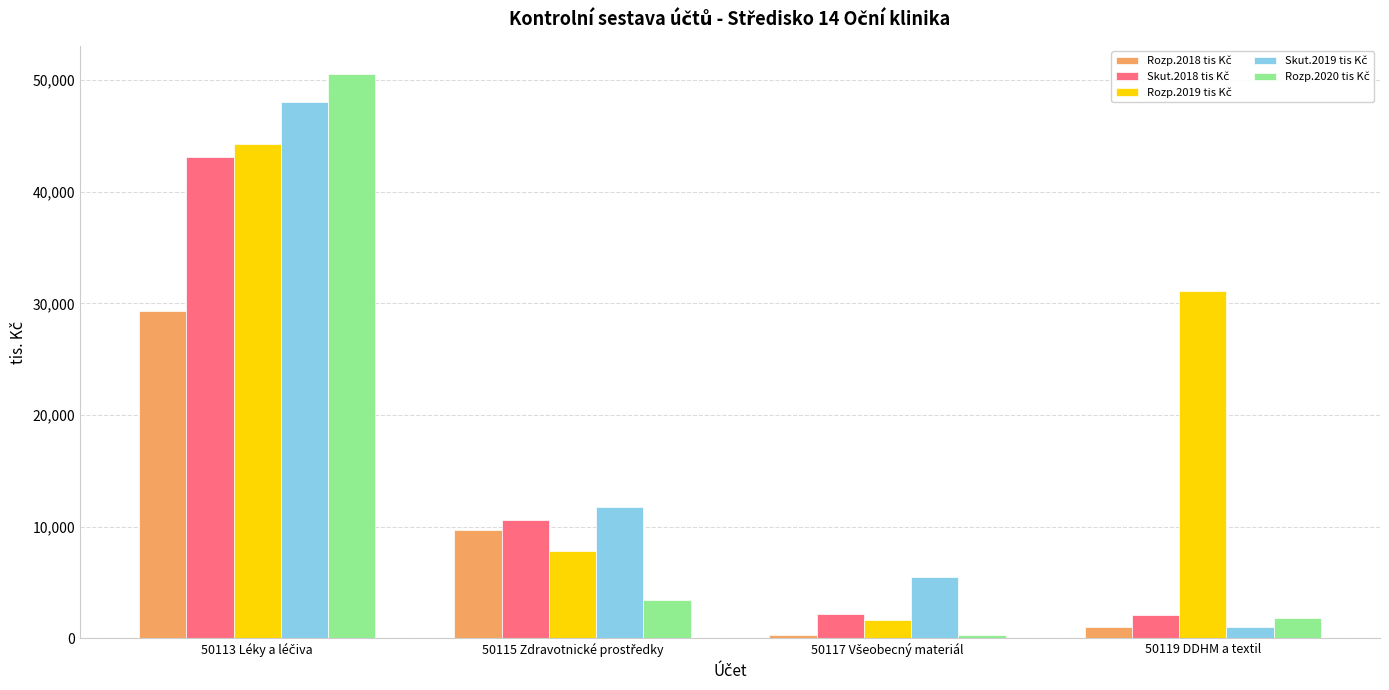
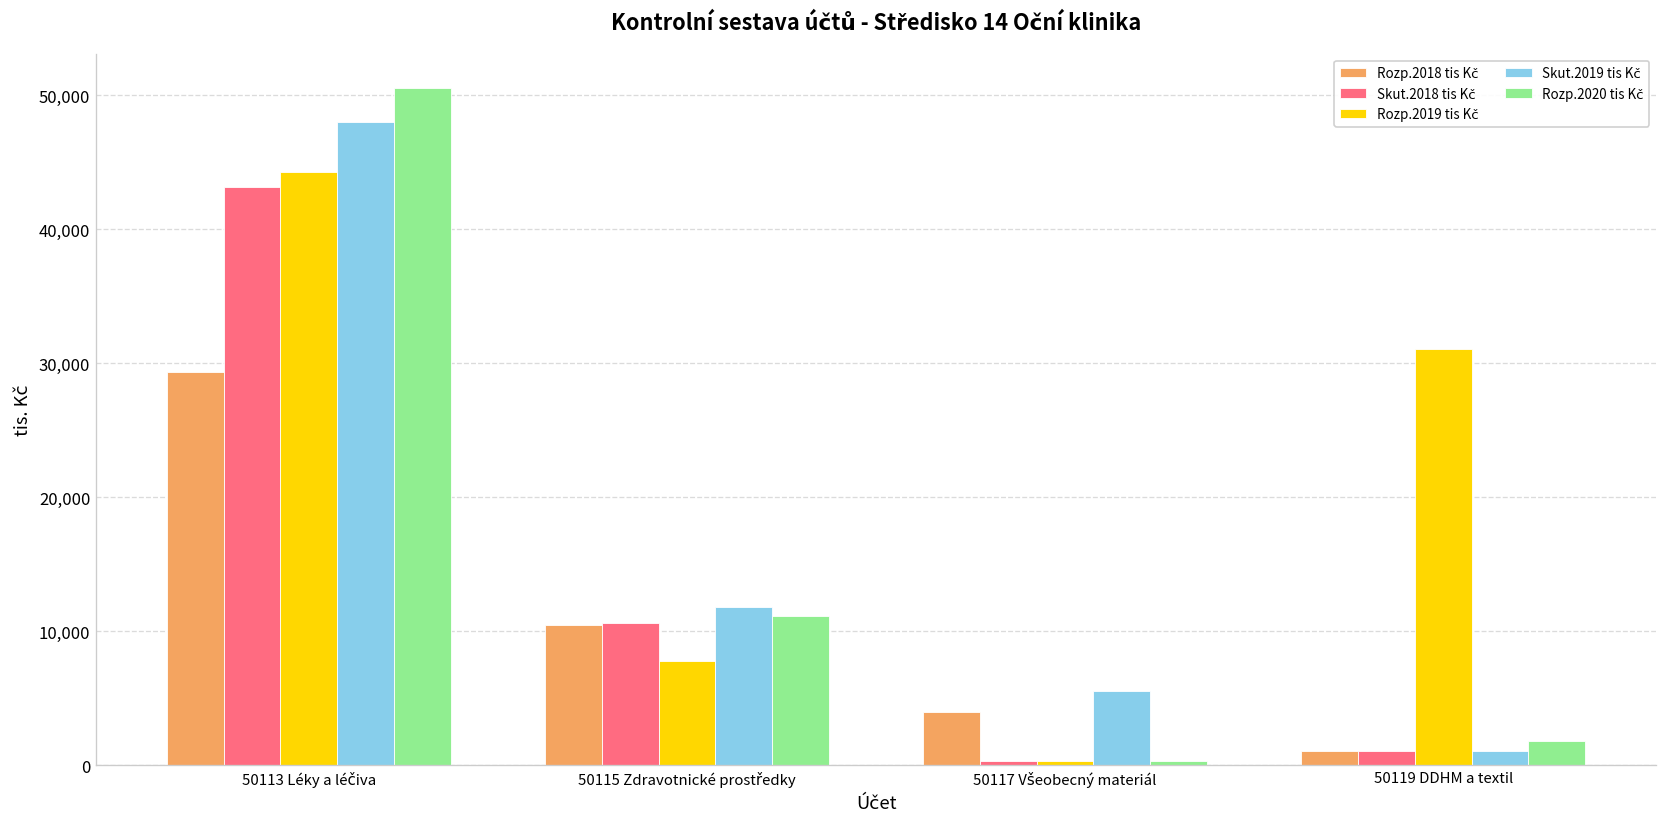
Rozp.2018 tis Kč, 50115 Zdravotnické prostředky: 9,700 -> 10,500
Rozp.2020 tis Kč, 50115 Zdravotnické prostředky: 3,400 -> 11,200
Rozp.2018 tis Kč, 50117 Všeobecný materiál: 300 -> 3,900
Skut.2018 tis Kč, 50117 Všeobecný materiál: 2,200 -> 300
Rozp.2019 tis Kč, 50117 Všeobecný materiál: 1,700 -> 300
Skut.2018 tis Kč, 50119 DDHM a textil: 2,100 -> 1,000
